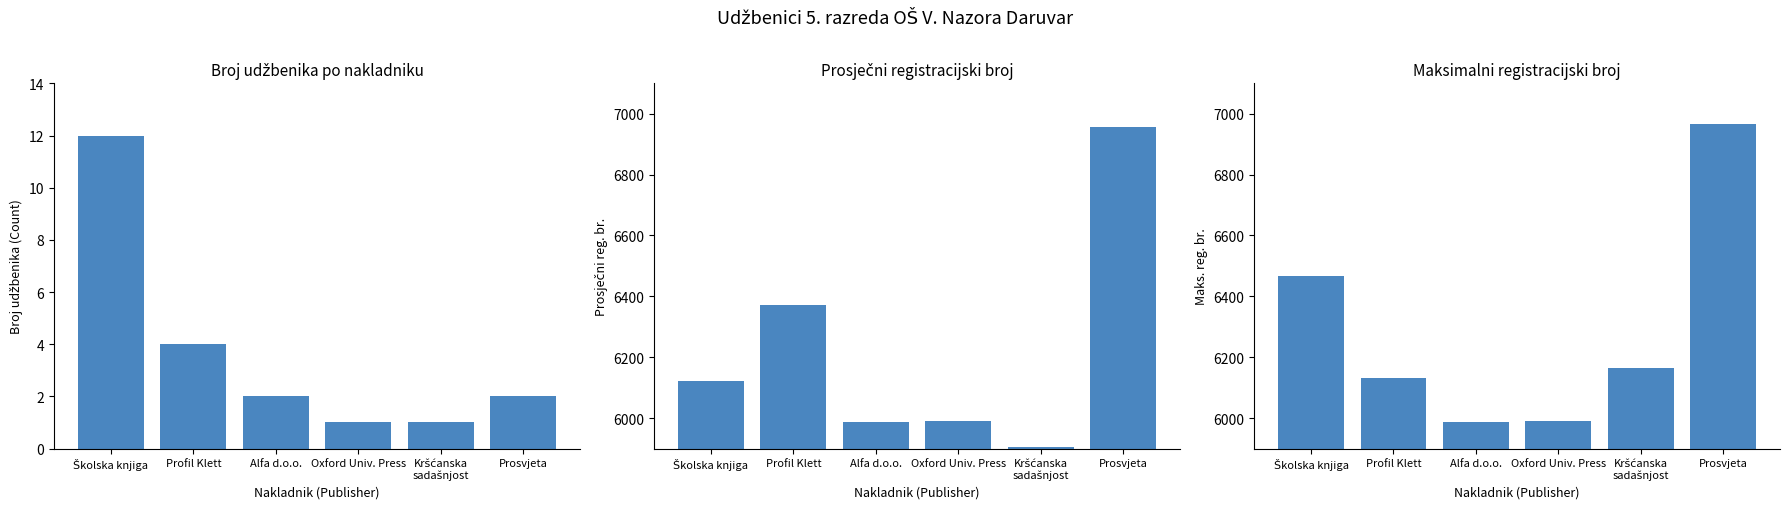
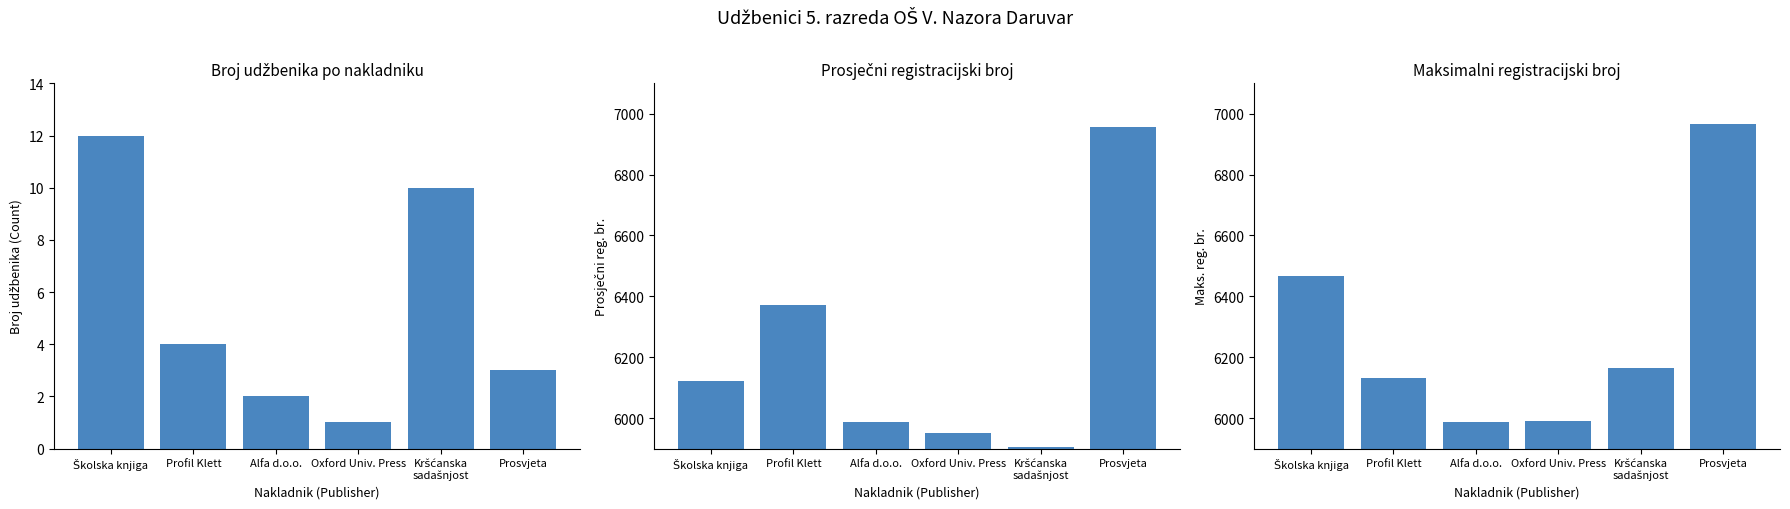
Broj udžbenika po nakladniku, Kršćanska sadašnjost: 1 -> 10
Broj udžbenika po nakladniku, Prosvjeta: 2 -> 3
Prosječni registracijski broj, Oxford Univ. Press: 5990 -> 5950
